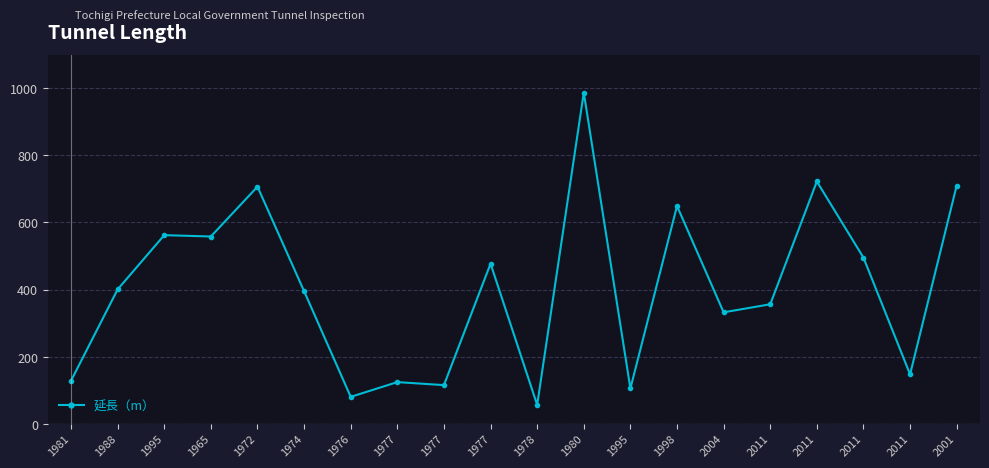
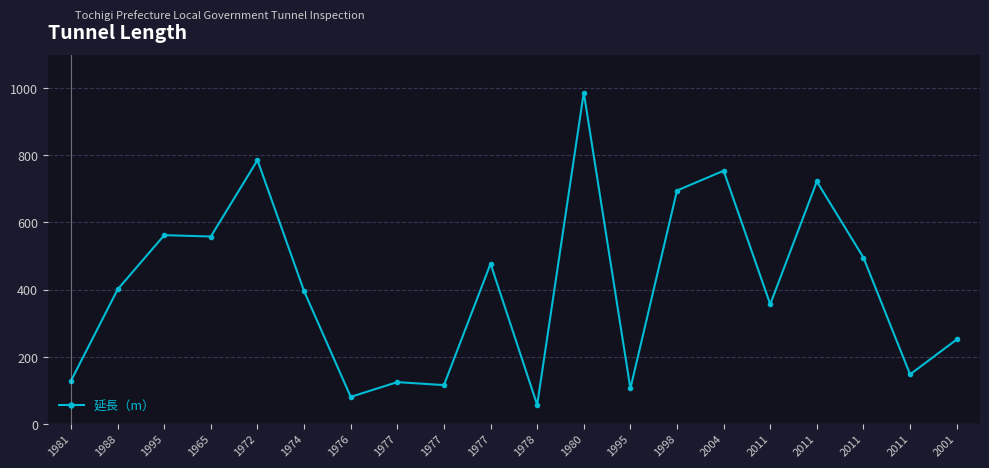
1972: 710 -> 790
1998: 650 -> 700
2004: 330 -> 750
2001: 710 -> 250
